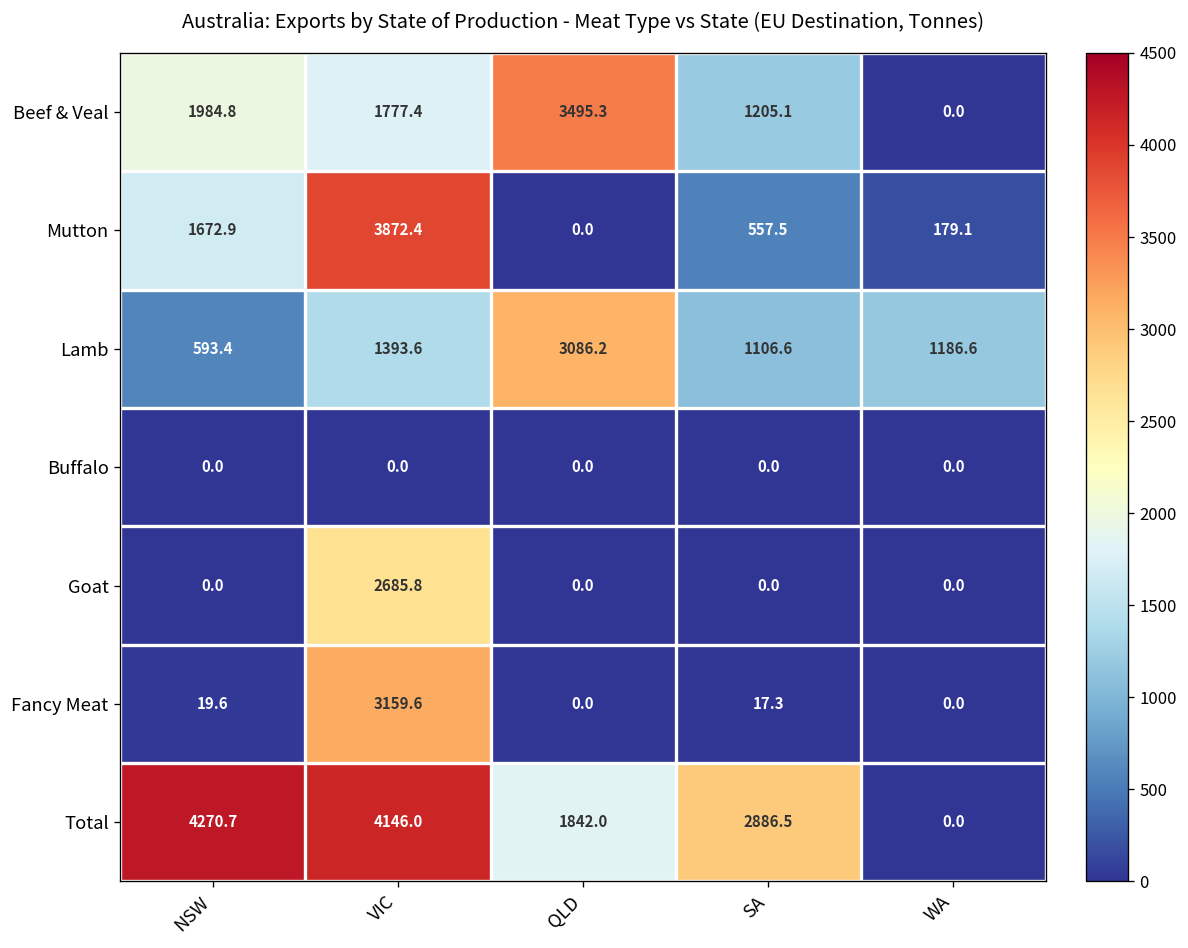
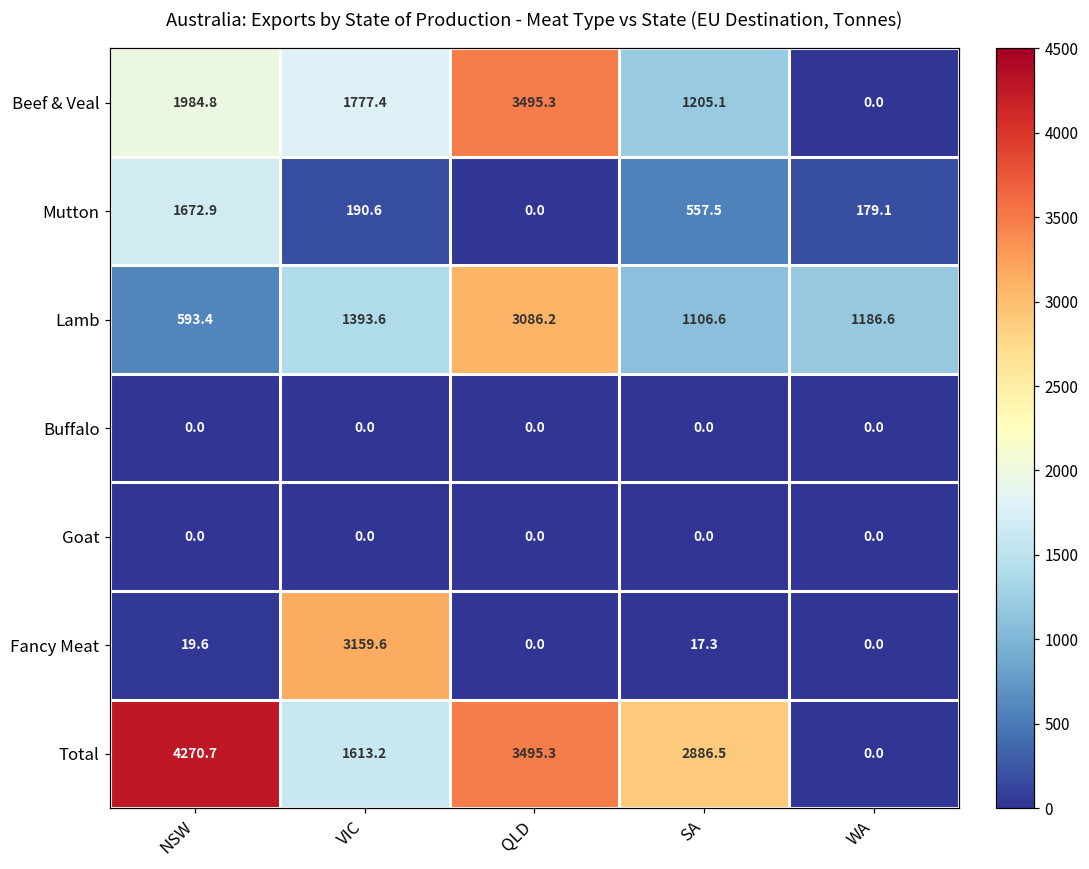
Mutton, VIC: 3872.4 -> 190.6
Goat, VIC: 2685.8 -> 0.0
Total, VIC: 4146.0 -> 1613.2
Total, QLD: 1842.0 -> 3495.3
